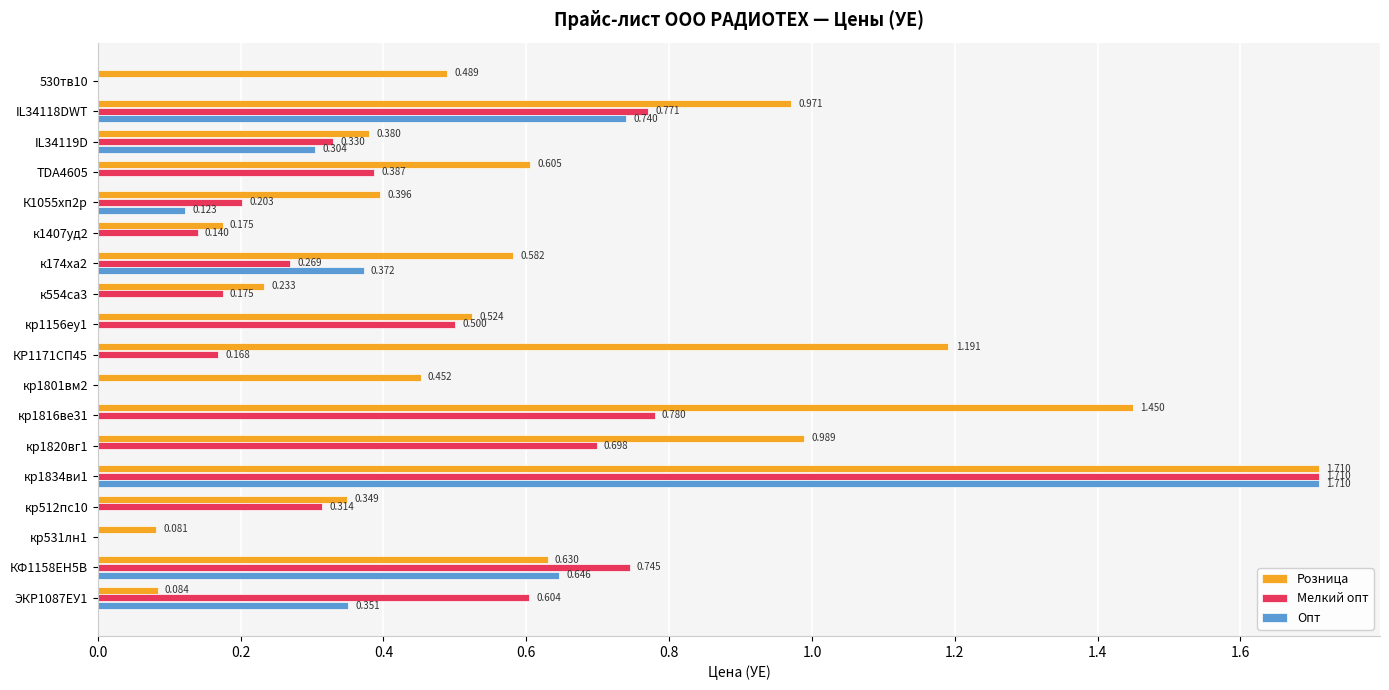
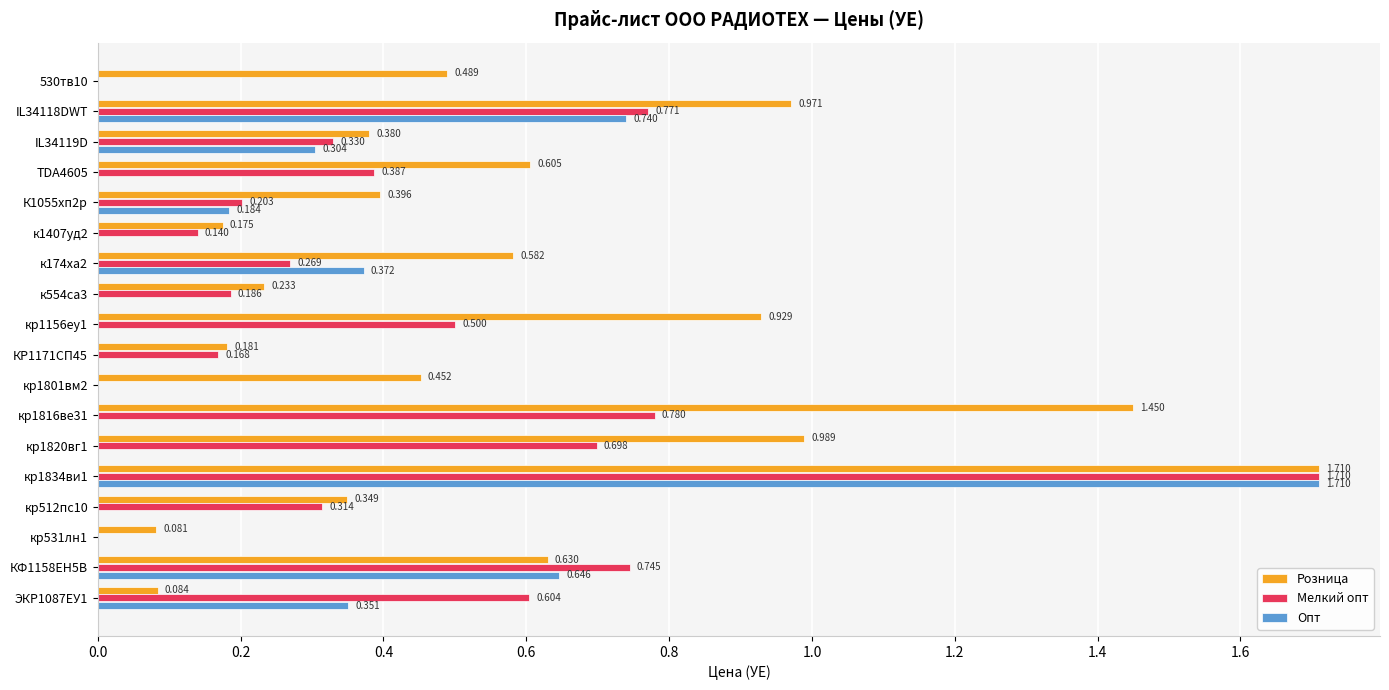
Опт, К1055хп2р: 0.123 -> 0.184
Мелкий опт, к554са3: 0.175 -> 0.186
Розница, кр1156еу1: 0.524 -> 0.929
Розница, КР1171СП45: 1.191 -> 0.181
